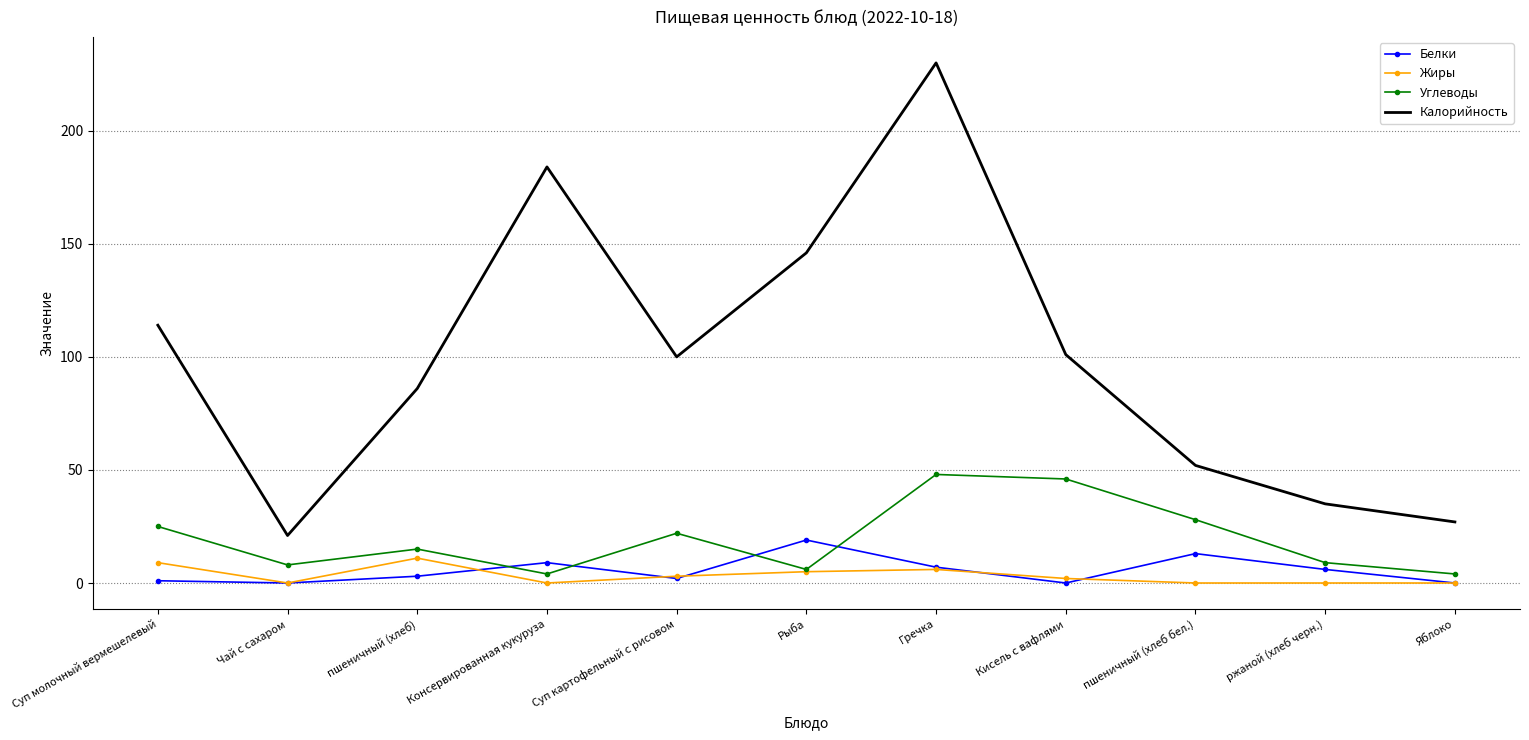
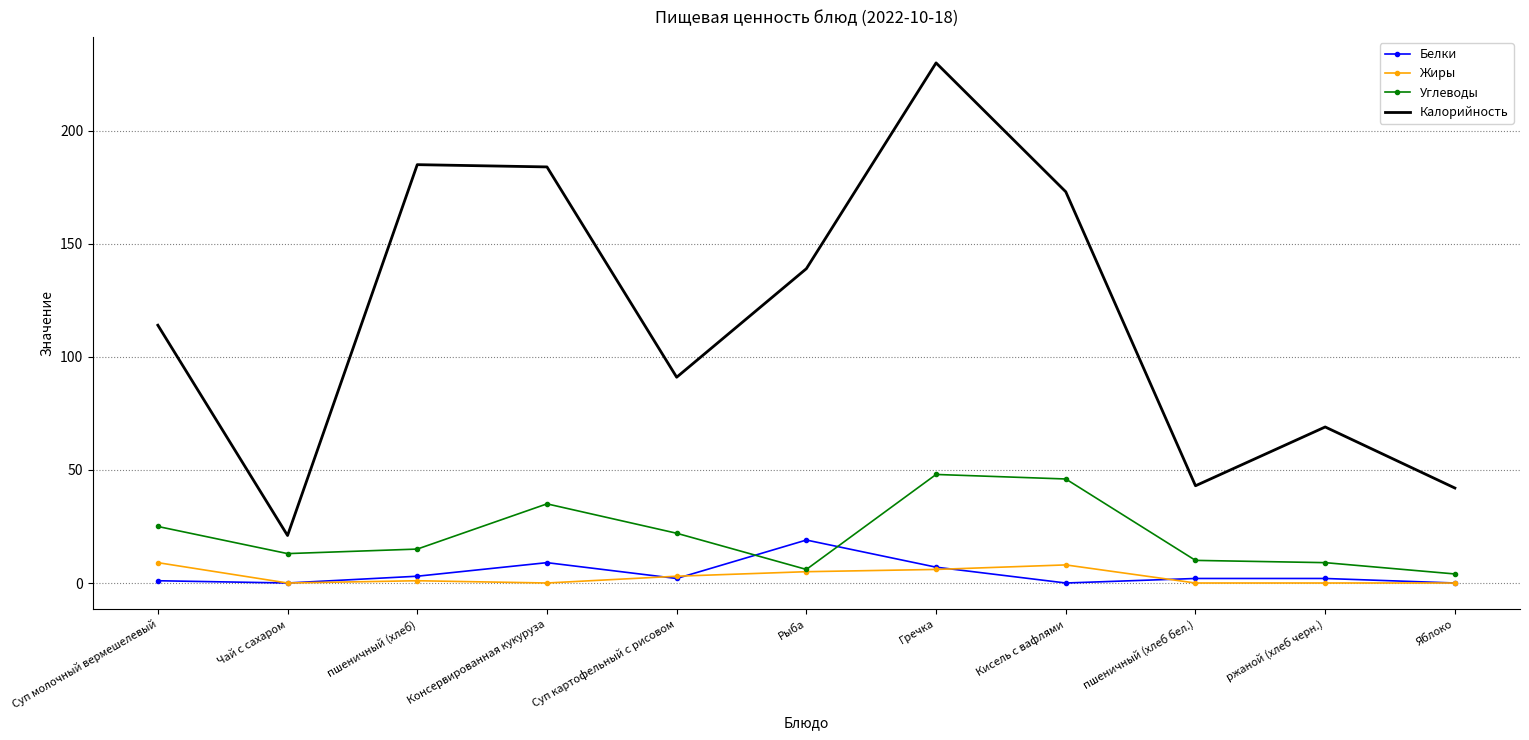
Углеводы, Чай с сахаром: 8 -> 13
Жиры, пшеничный (хлеб): 11 -> 1
Калорийность, пшеничный (хлеб): 86 -> 185
Углеводы, Консервированная кукуруза: 4 -> 35
Калорийность, Суп картофельный с рисовом: 100 -> 91
Калорийность, Рыба: 146 -> 139
Жиры, Кисель с вафлями: 2 -> 8
Калорийность, Кисель с вафлями: 101 -> 173
Белки, пшеничный (хлеб бел.): 13 -> 2
Углеводы, пшеничный (хлеб бел.): 28 -> 10
Калорийность, пшеничный (хлеб бел.): 52 -> 43
Белки, ржаной (хлеб черн.): 6 -> 2
Калорийность, ржаной (хлеб черн.): 35 -> 69
Калорийность, Яблоко: 27 -> 42
